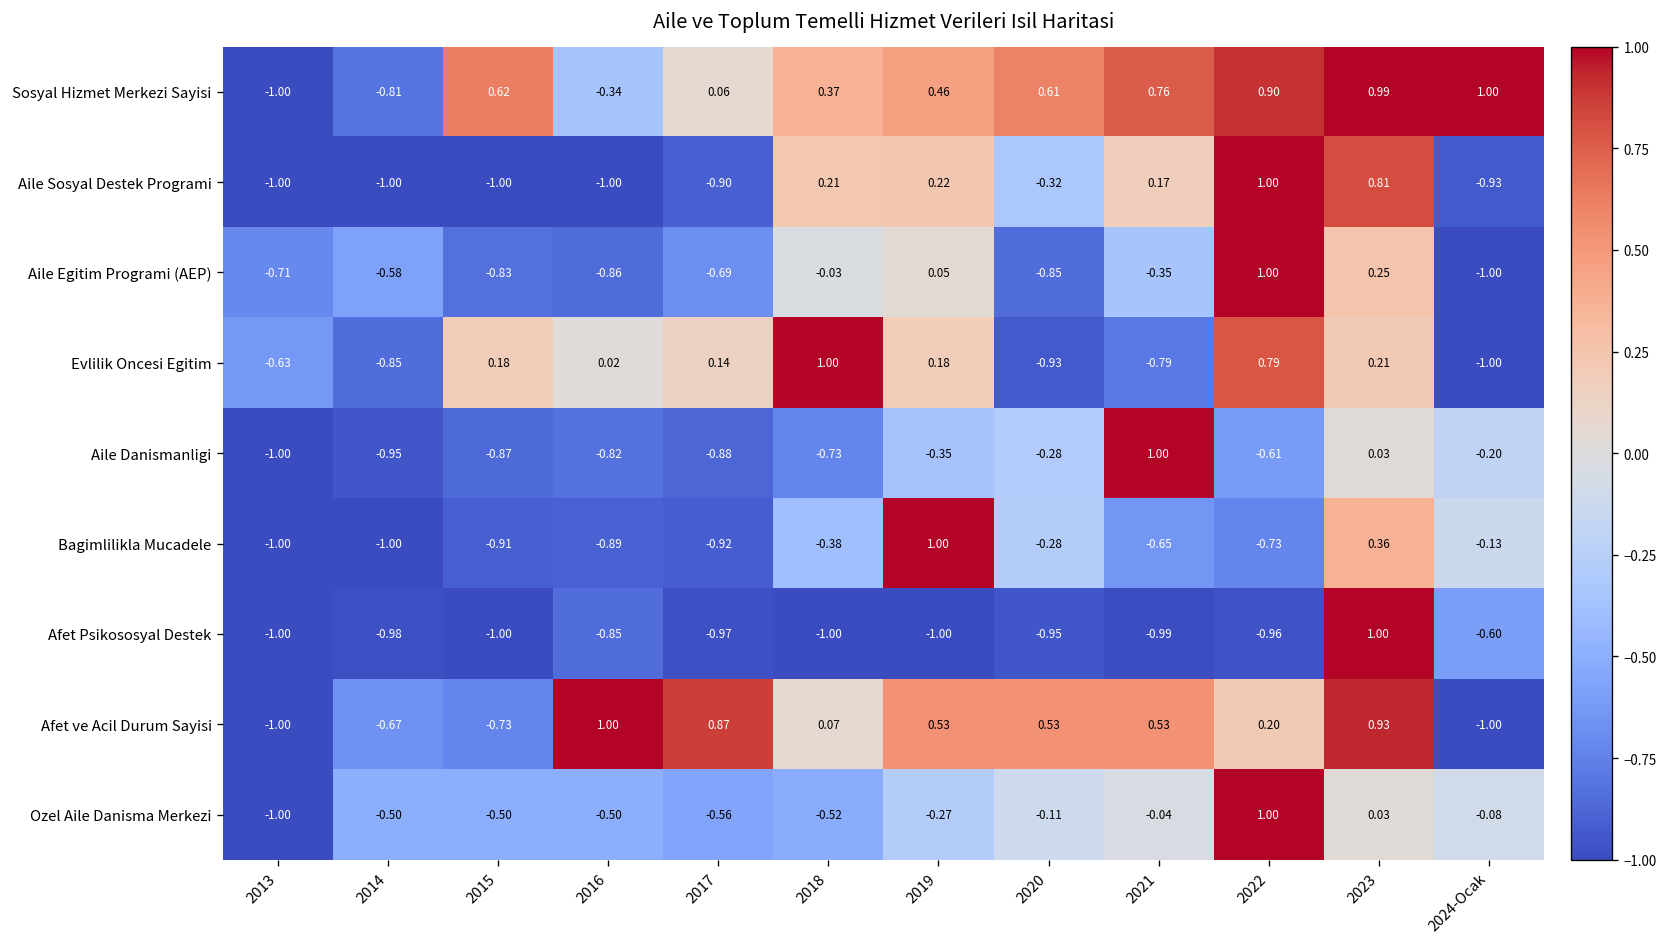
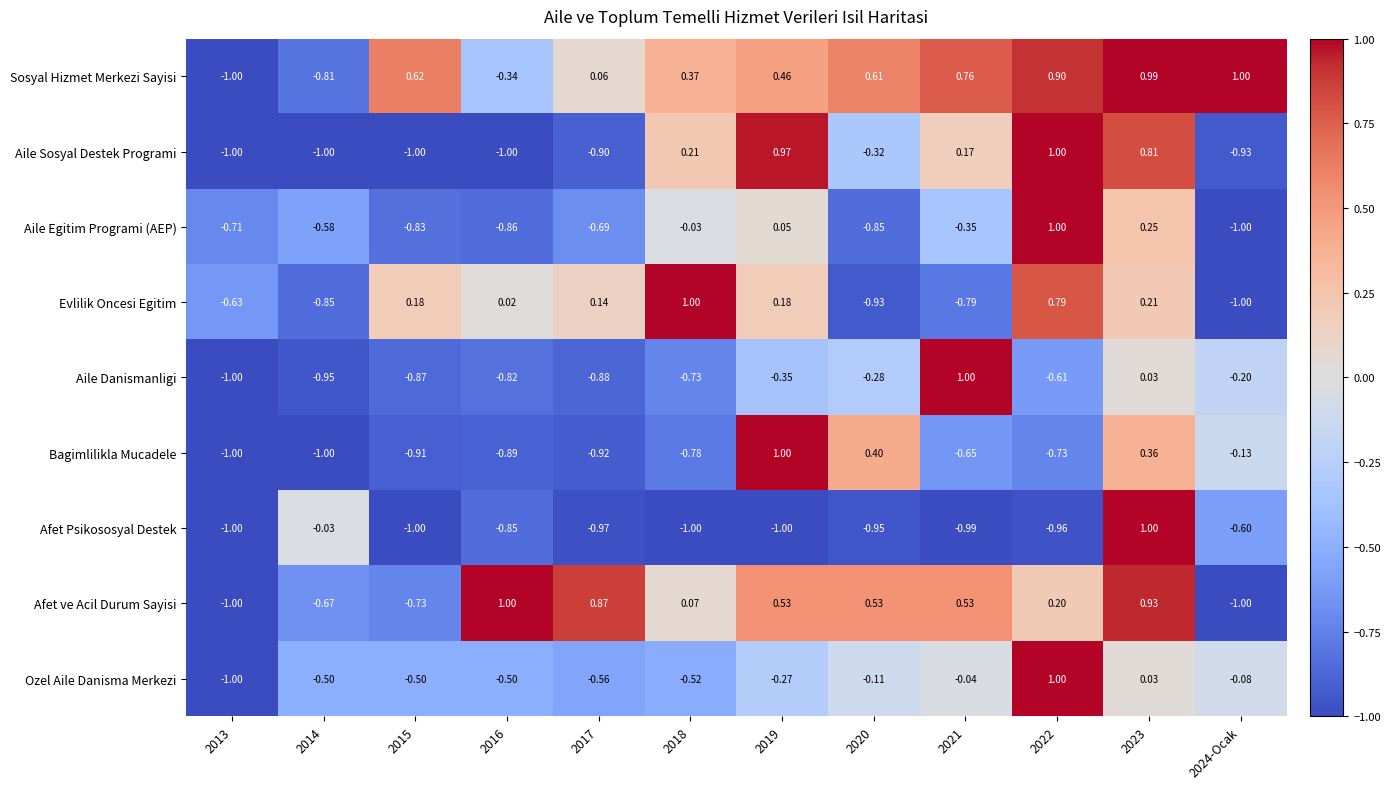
Aile Sosyal Destek Programi, 2019: 0.22 -> 0.97
Bagimlilikla Mucadele, 2018: -0.38 -> -0.78
Bagimlilikla Mucadele, 2020: -0.28 -> 0.40
Afet Psikososyal Destek, 2014: -0.98 -> -0.03
